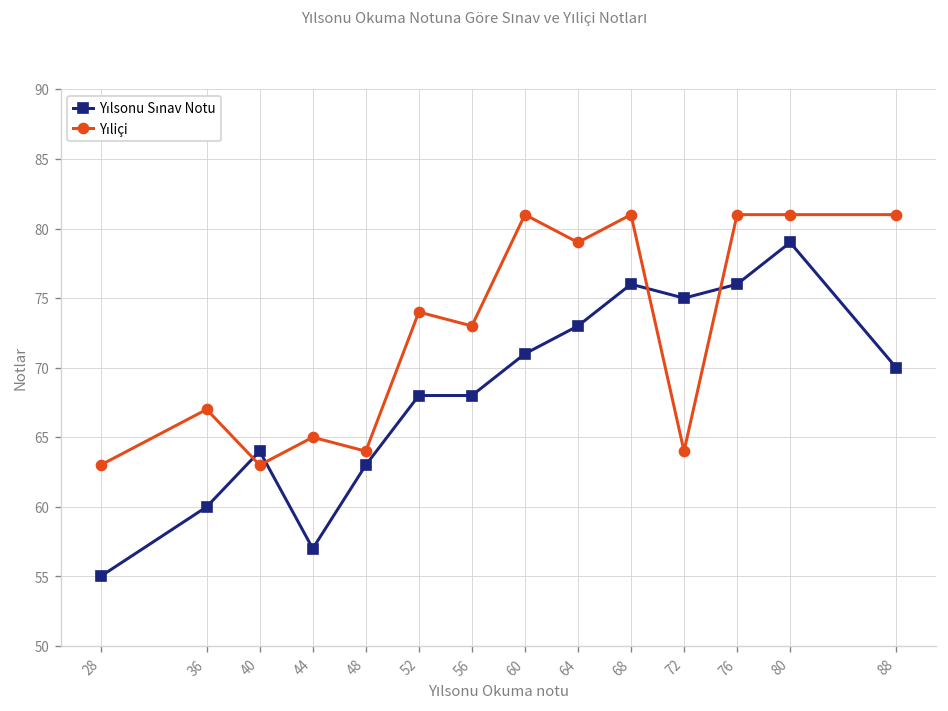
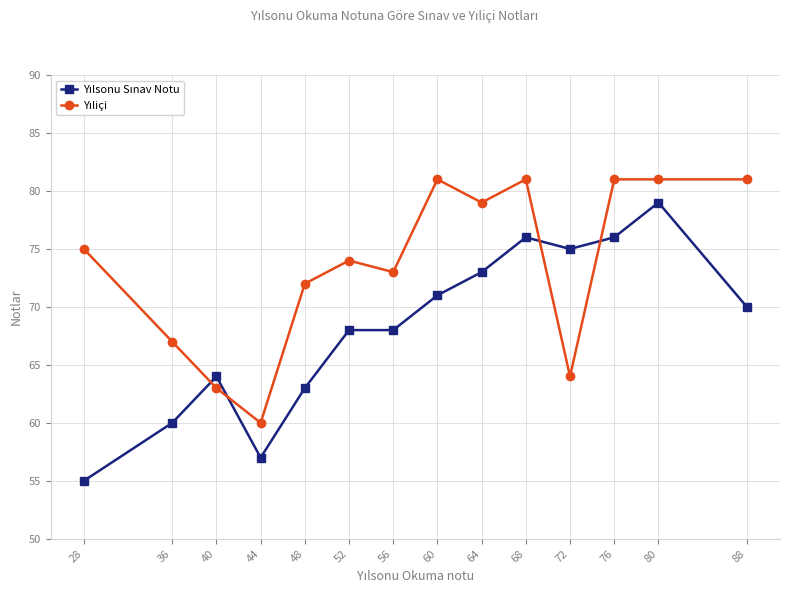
Yıliçi, 28: 63 -> 75
Yıliçi, 44: 65 -> 60
Yıliçi, 48: 64 -> 72
